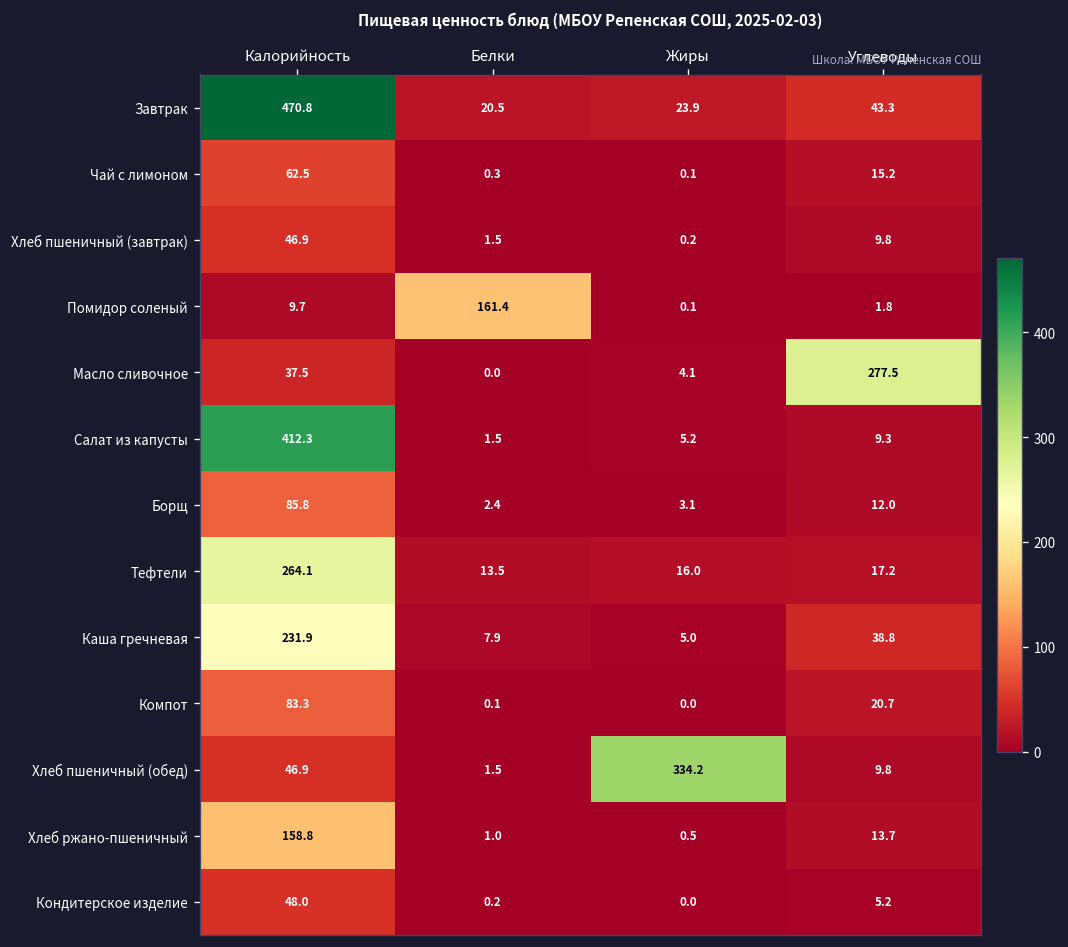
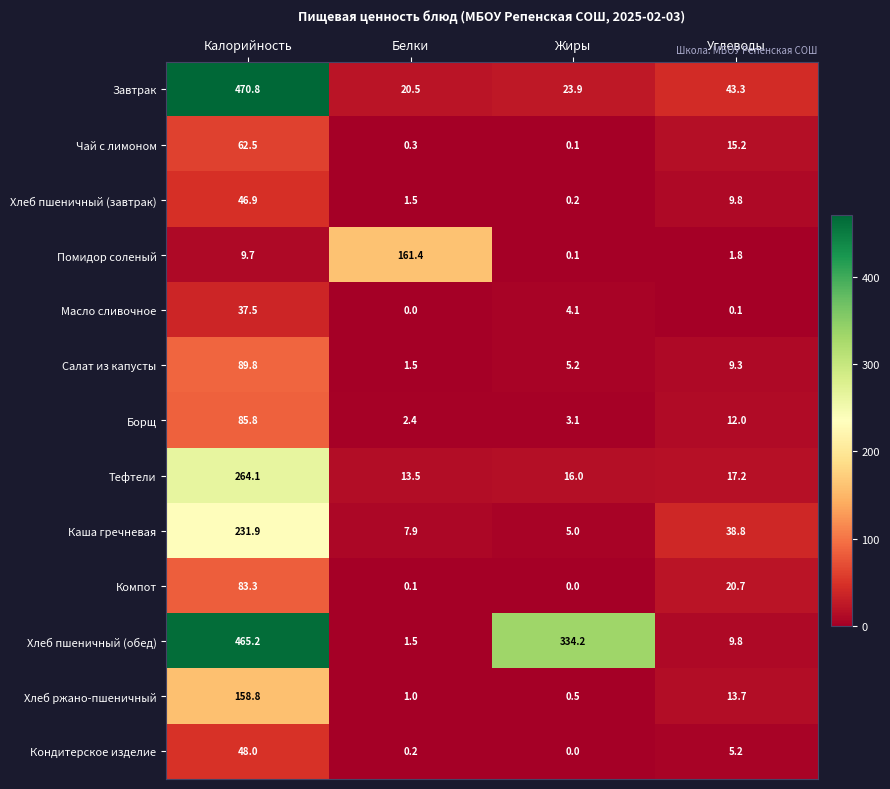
Масло сливочное, Углеводы: 277.5 -> 0.1
Салат из капусты, Калорийность: 412.3 -> 89.8
Хлеб пшеничный (обед), Калорийность: 46.9 -> 465.2
